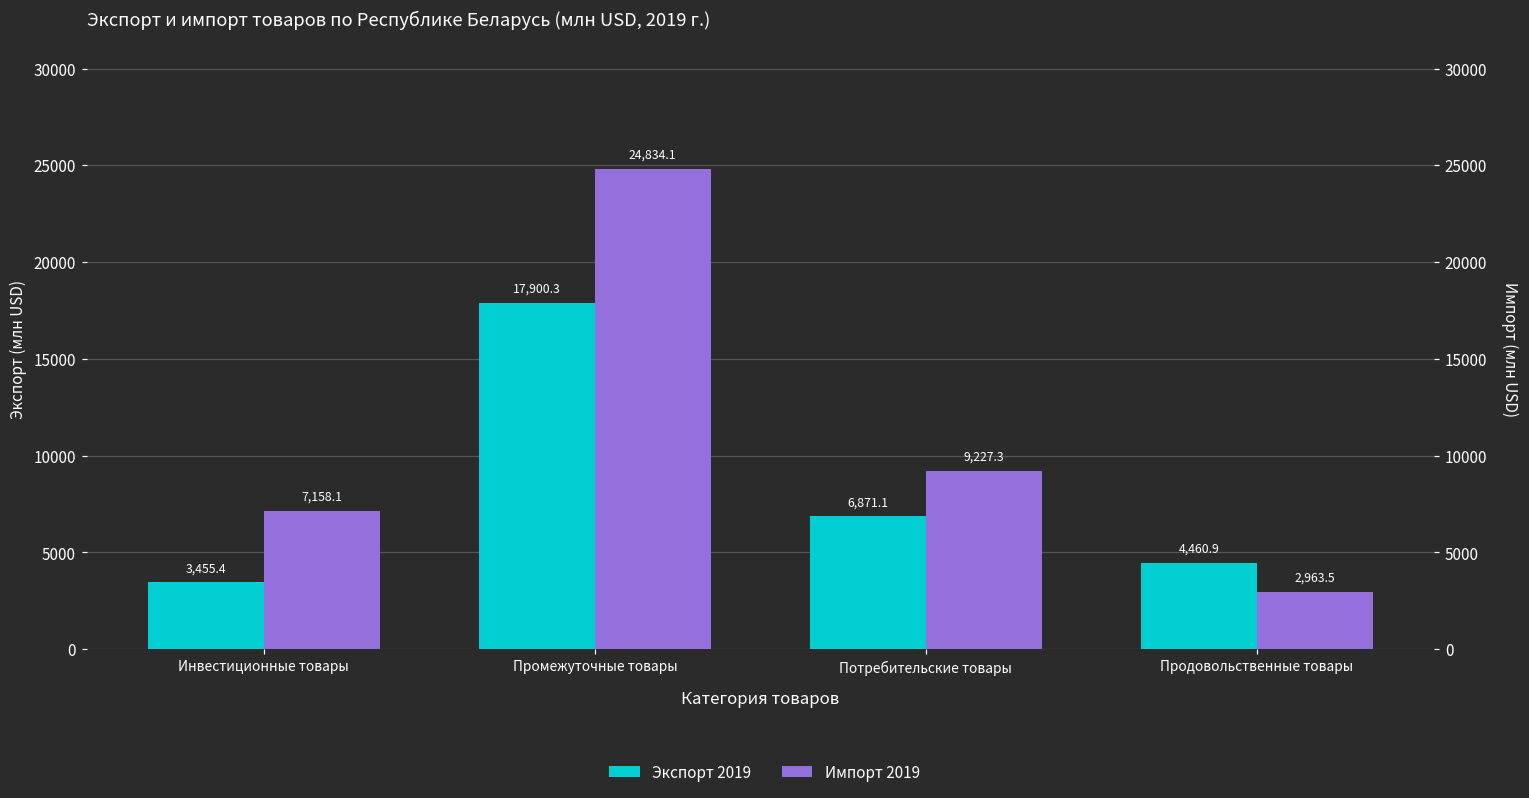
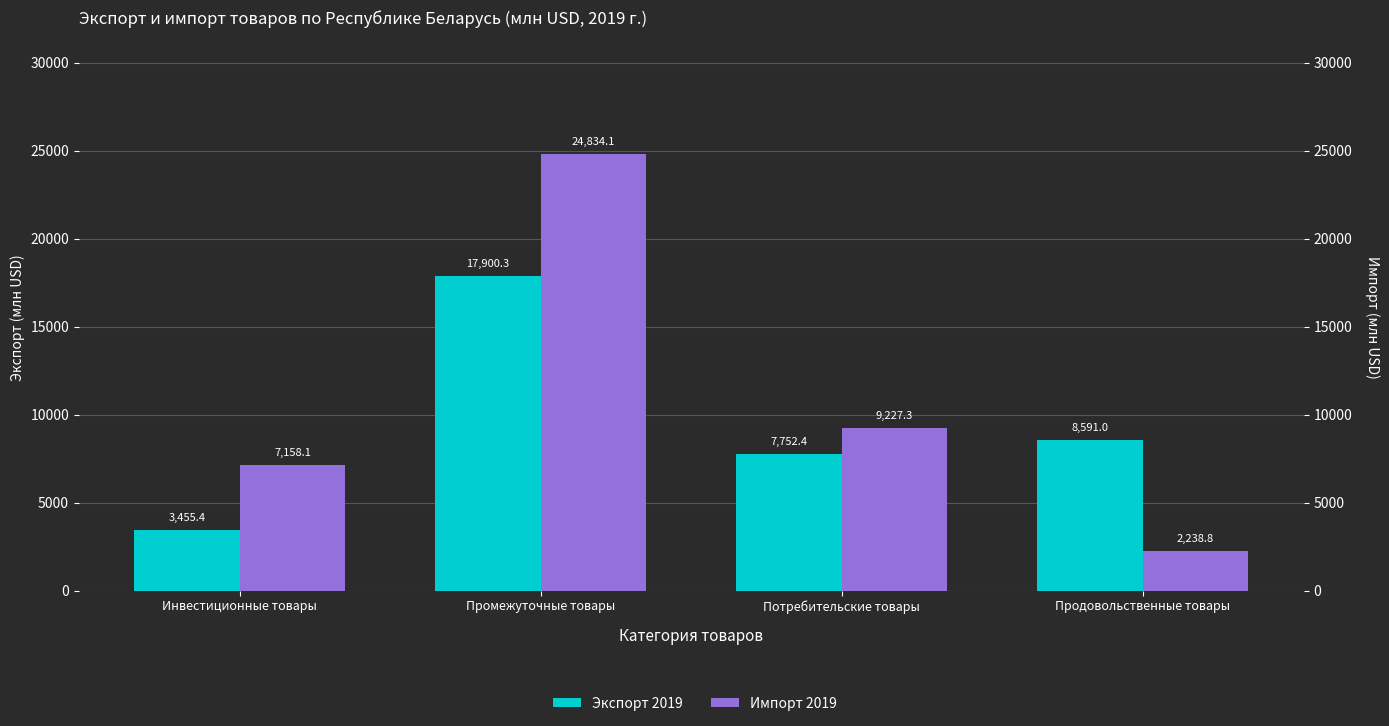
Экспорт 2019, Потребительские товары: 6,871.1 -> 7,752.4
Экспорт 2019, Продовольственные товары: 4,460.9 -> 8,591.0
Импорт 2019, Продовольственные товары: 2,963.5 -> 2,238.8
